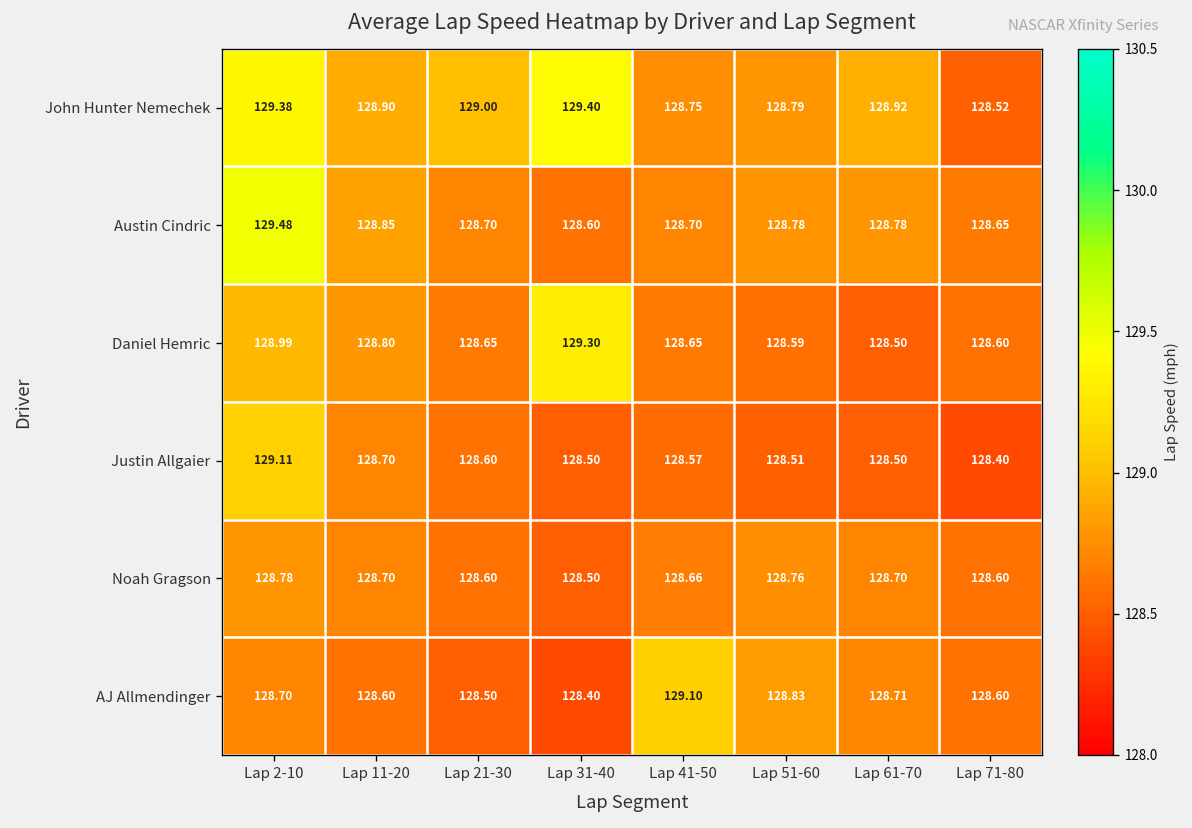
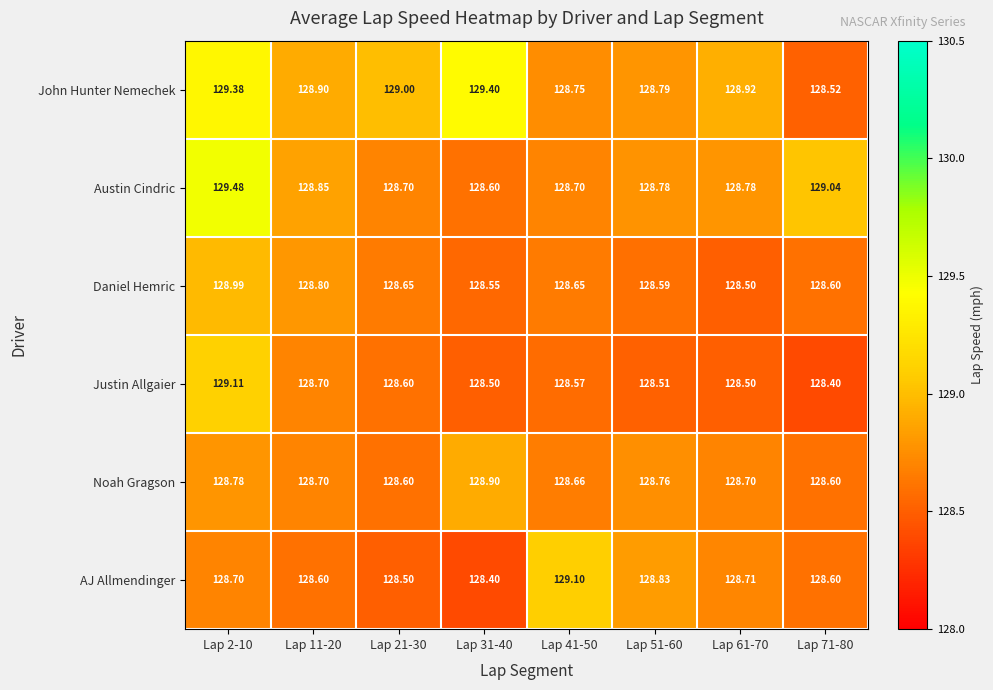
Austin Cindric, Lap 71-80: 128.65 -> 129.04
Daniel Hemric, Lap 31-40: 129.30 -> 128.55
Noah Gragson, Lap 31-40: 128.50 -> 128.90
